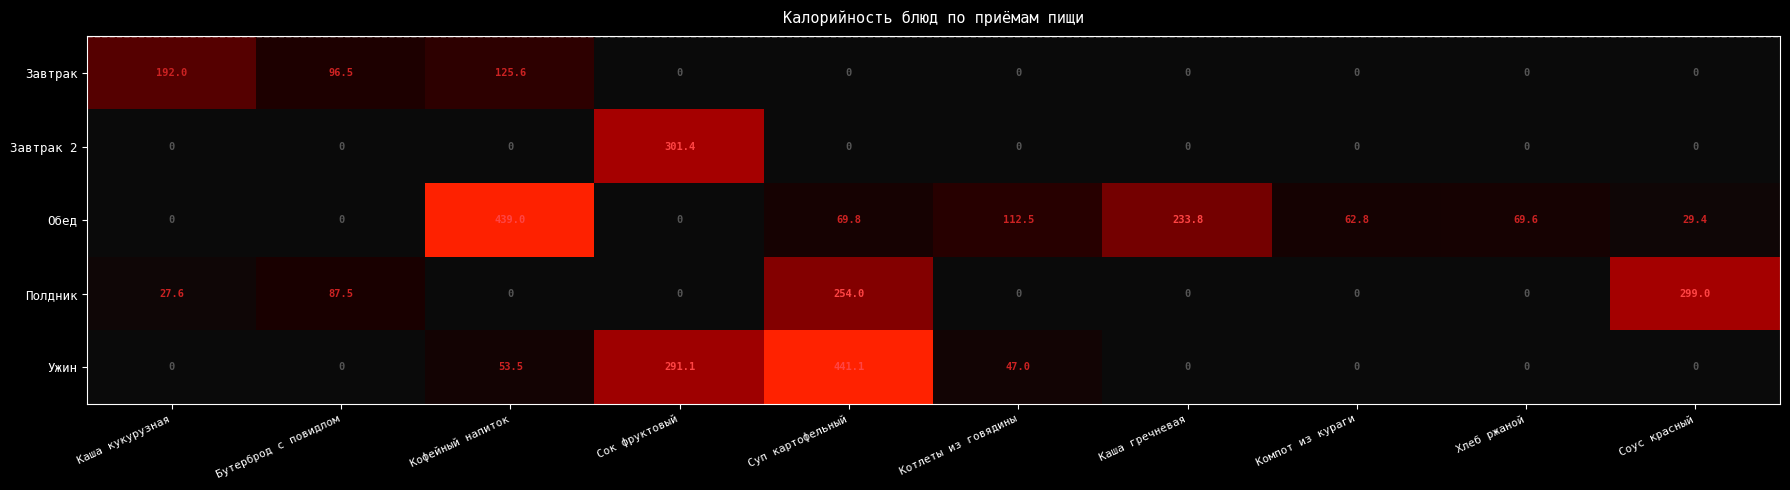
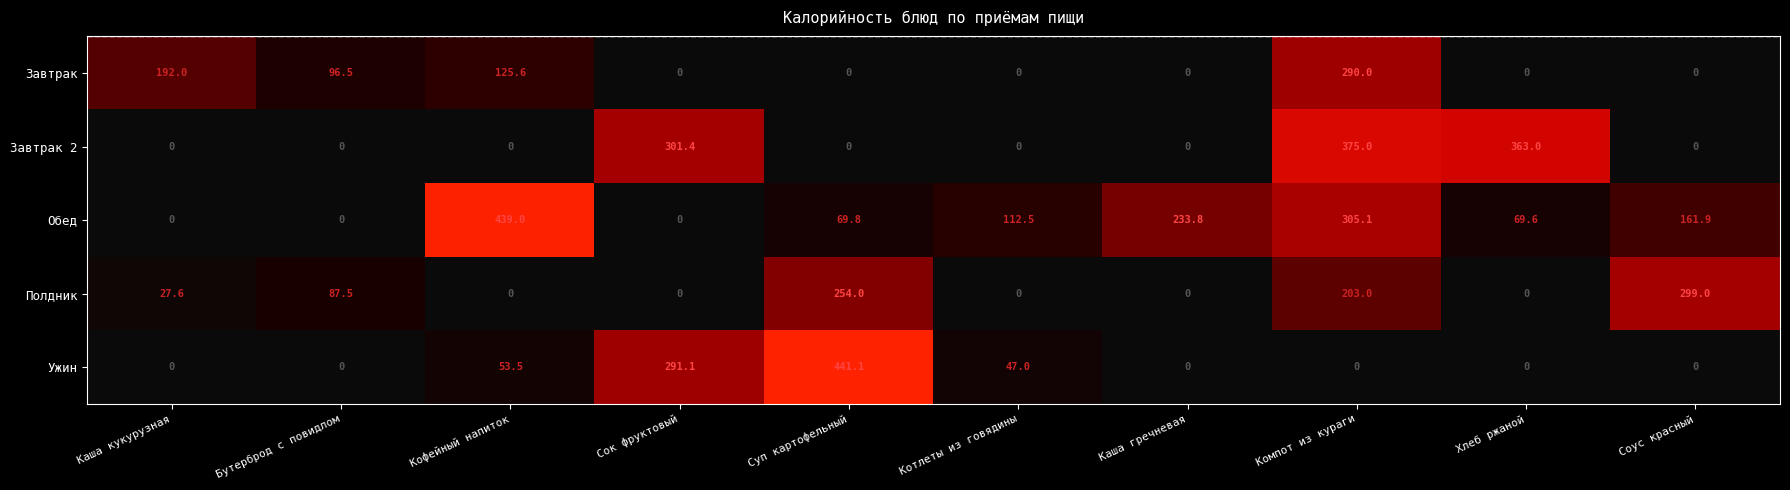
Завтрак, Компот из кураги: 0 -> 290.0
Завтрак 2, Компот из кураги: 0 -> 375.0
Завтрак 2, Хлеб ржаной: 0 -> 363.0
Обед, Компот из кураги: 62.8 -> 305.1
Обед, Соус красный: 29.4 -> 161.9
Полдник, Компот из кураги: 0 -> 203.0
